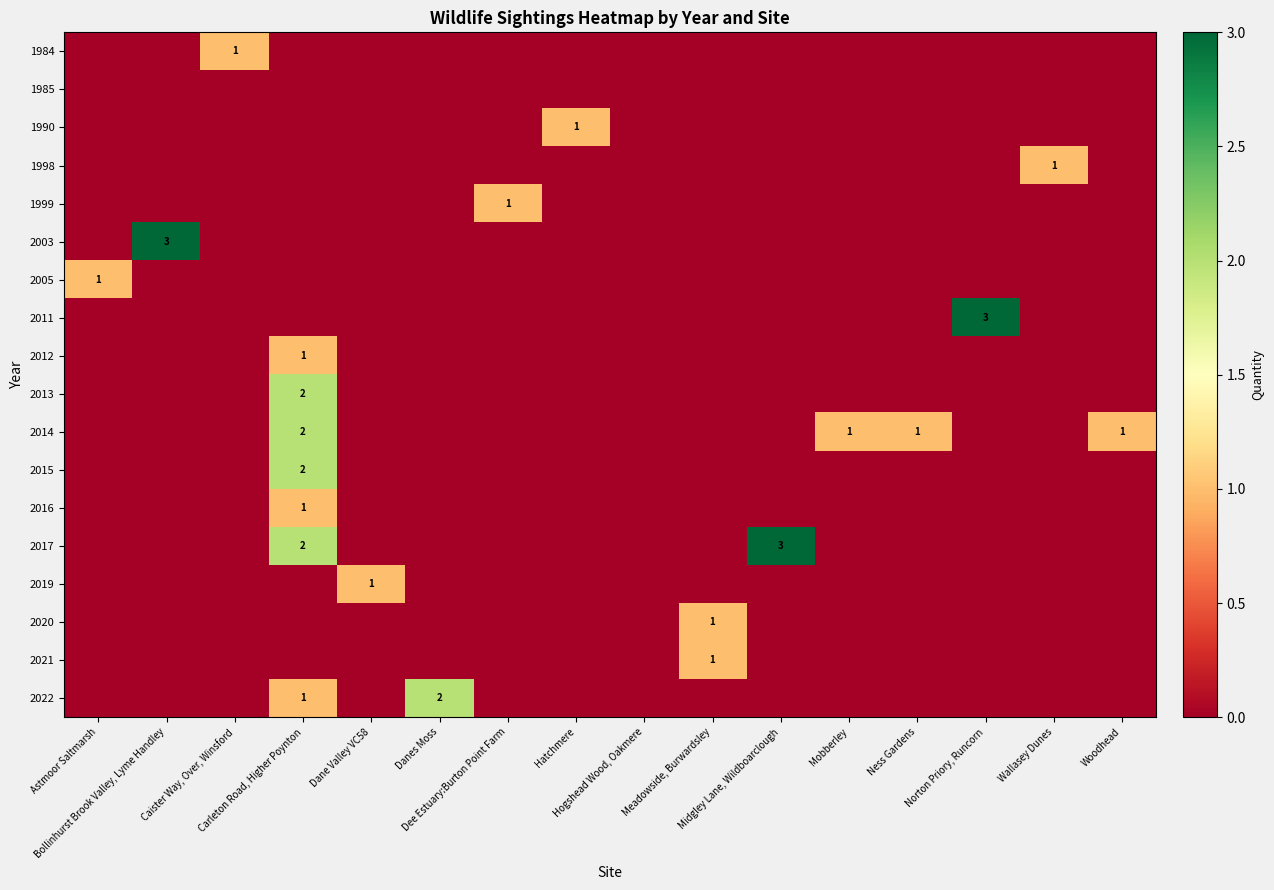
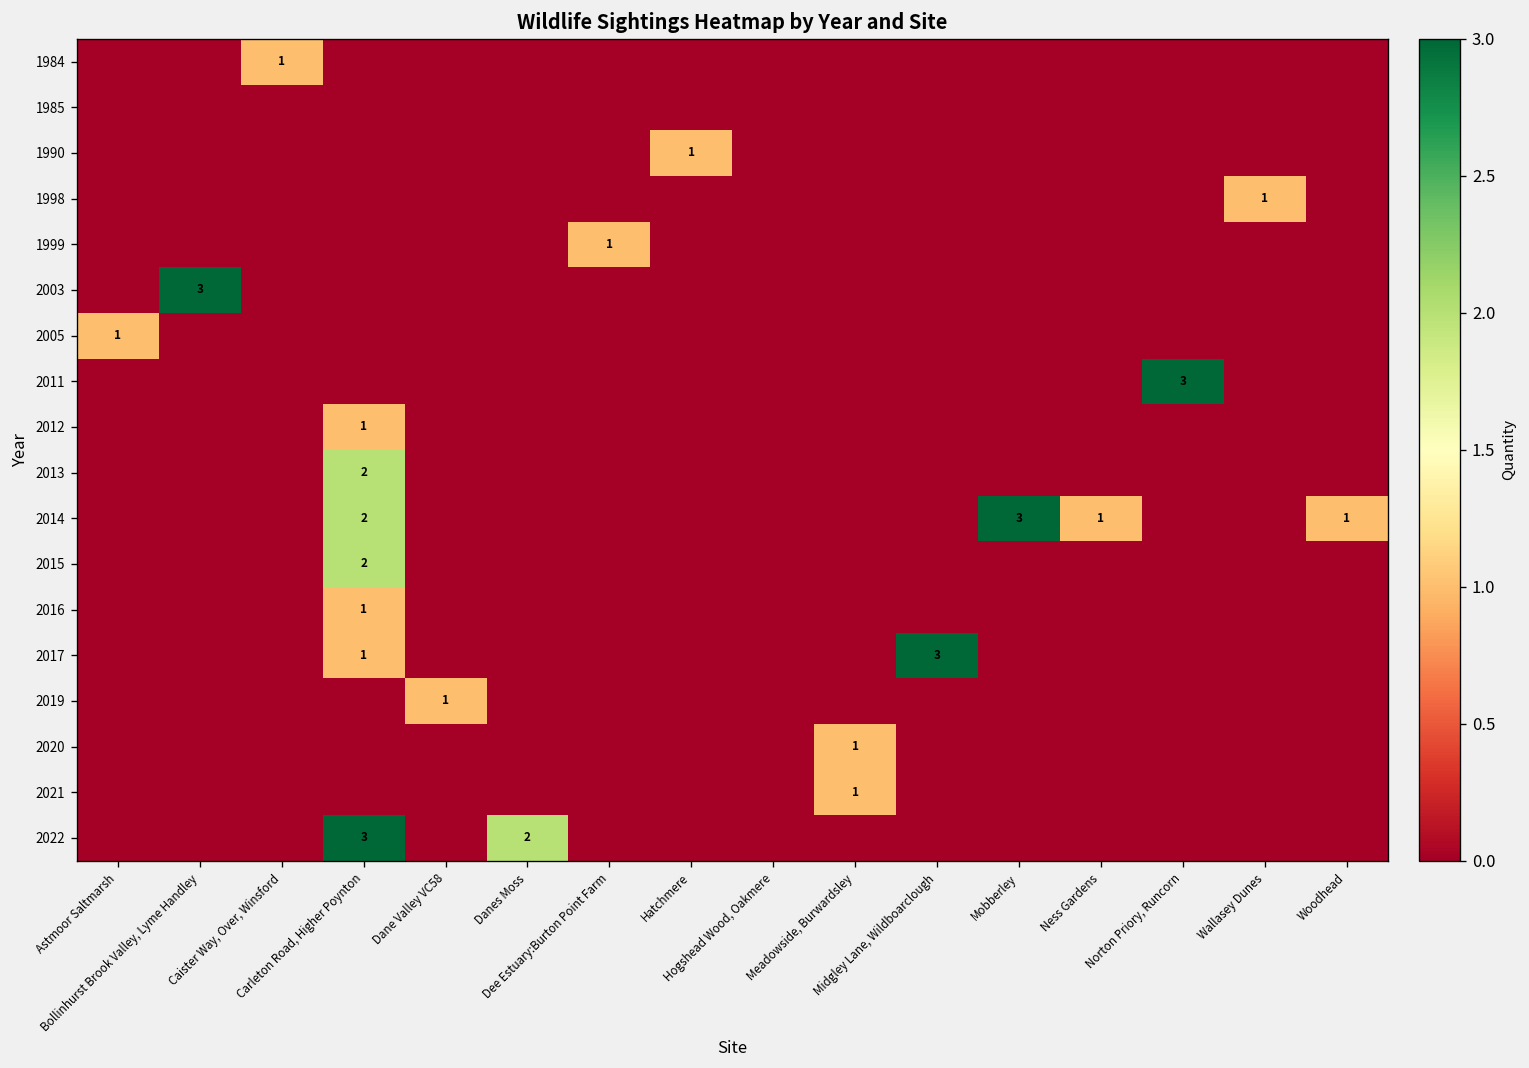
2014, Mobberley: 1 -> 3
2017, Carleton Road, Higher Poynton: 2 -> 1
2022, Carleton Road, Higher Poynton: 1 -> 3
